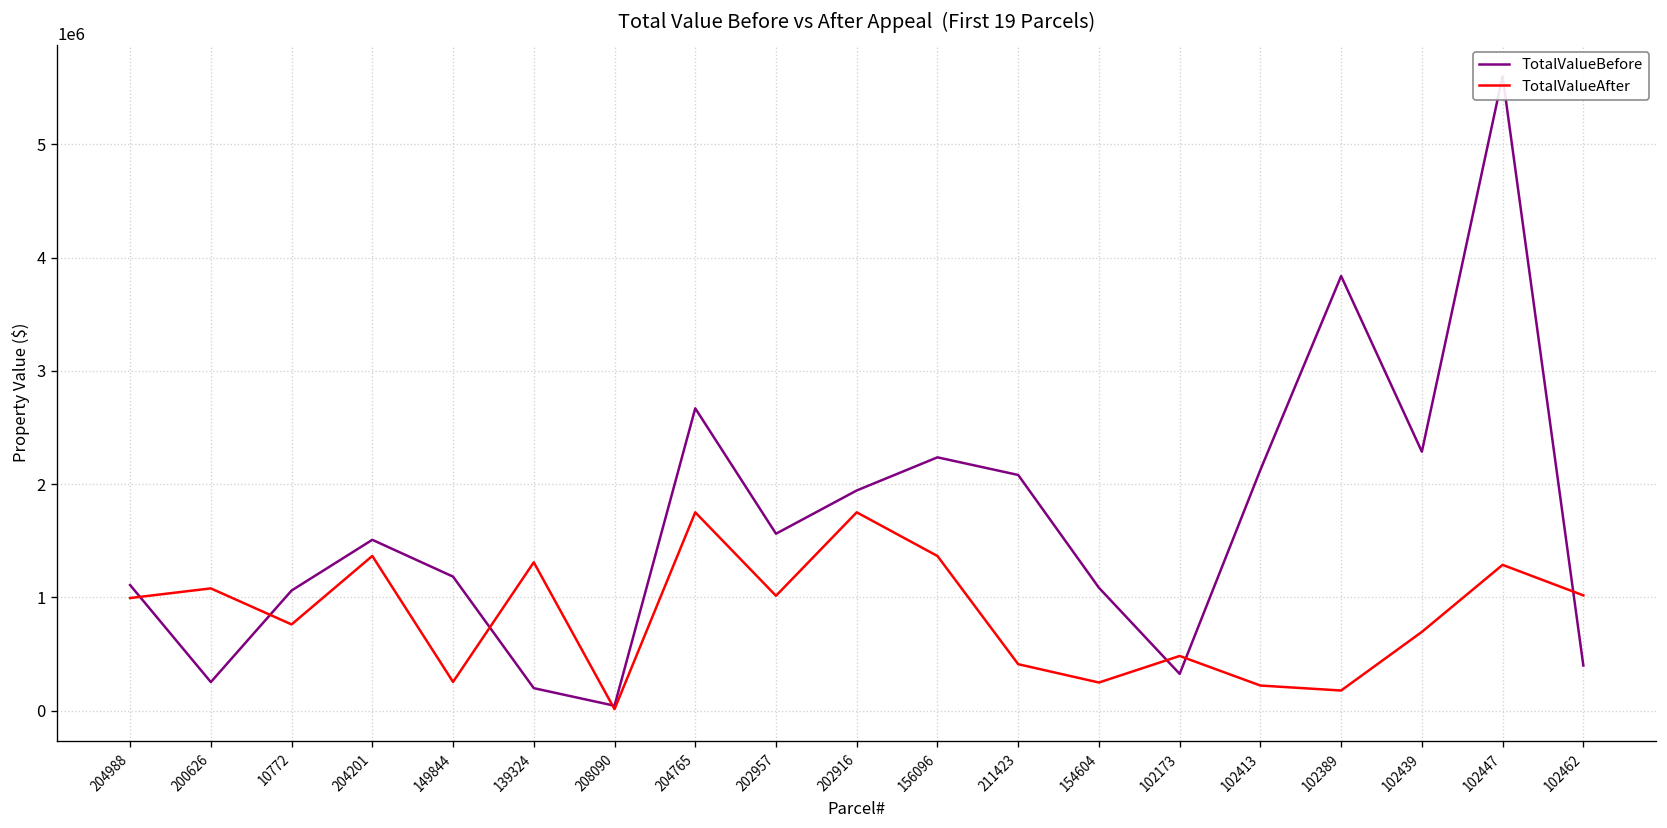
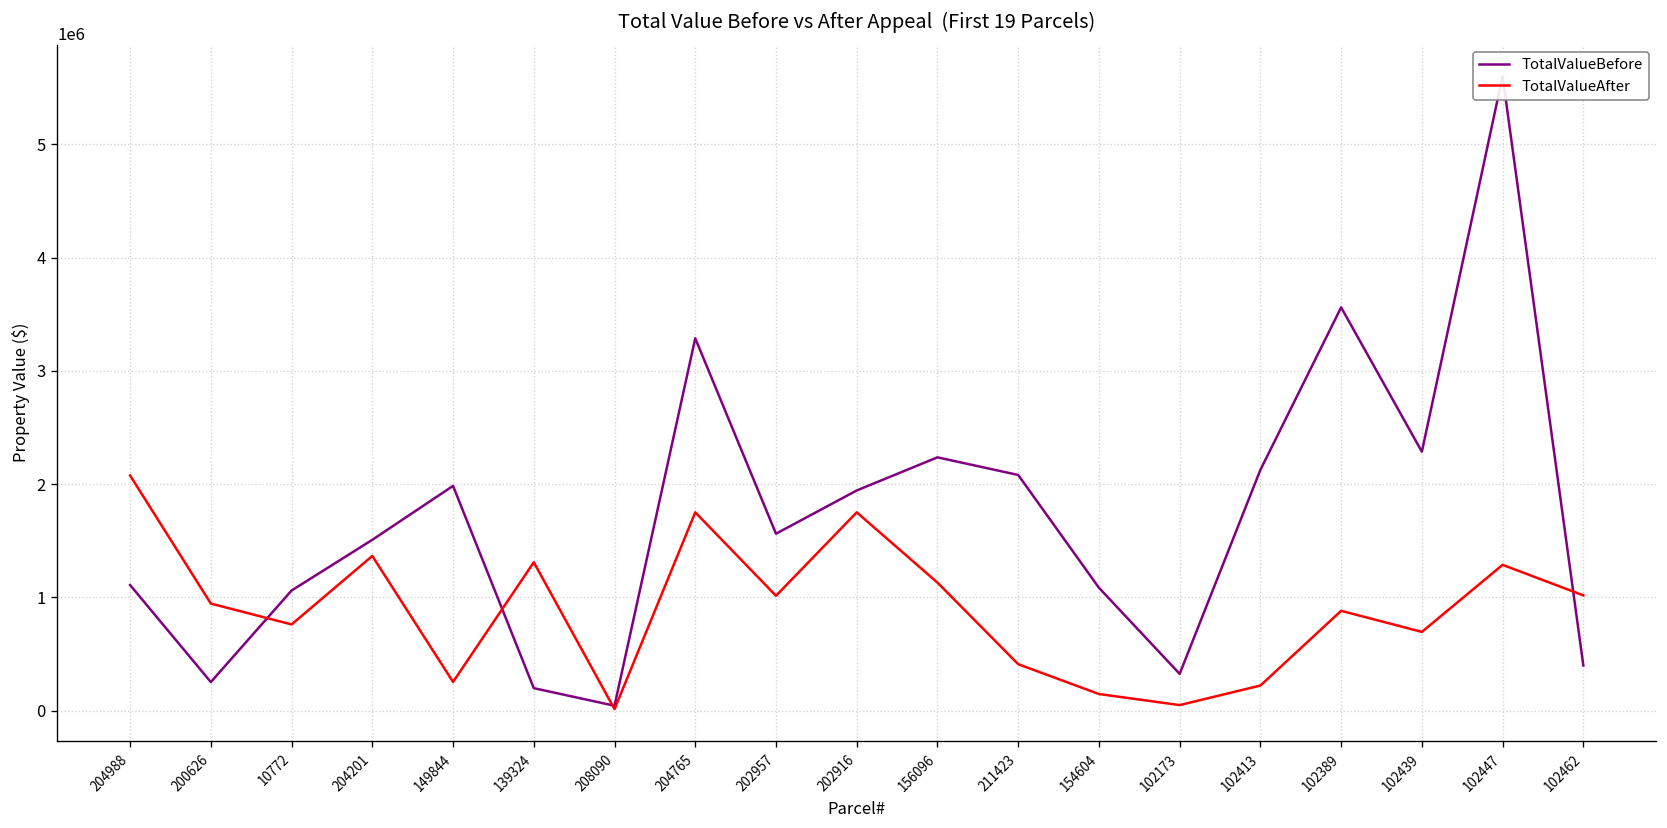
TotalValueAfter, 204988: 1000000 -> 2100000
TotalValueAfter, 200626: 1100000 -> 900000
TotalValueBefore, 149844: 1200000 -> 2000000
TotalValueBefore, 204765: 2700000 -> 3300000
TotalValueAfter, 156096: 1400000 -> 1100000
TotalValueAfter, 154604: 200000 -> 100000
TotalValueAfter, 102173: 500000 -> 100000
TotalValueBefore, 102389: 3800000 -> 3600000
TotalValueAfter, 102389: 200000 -> 900000
